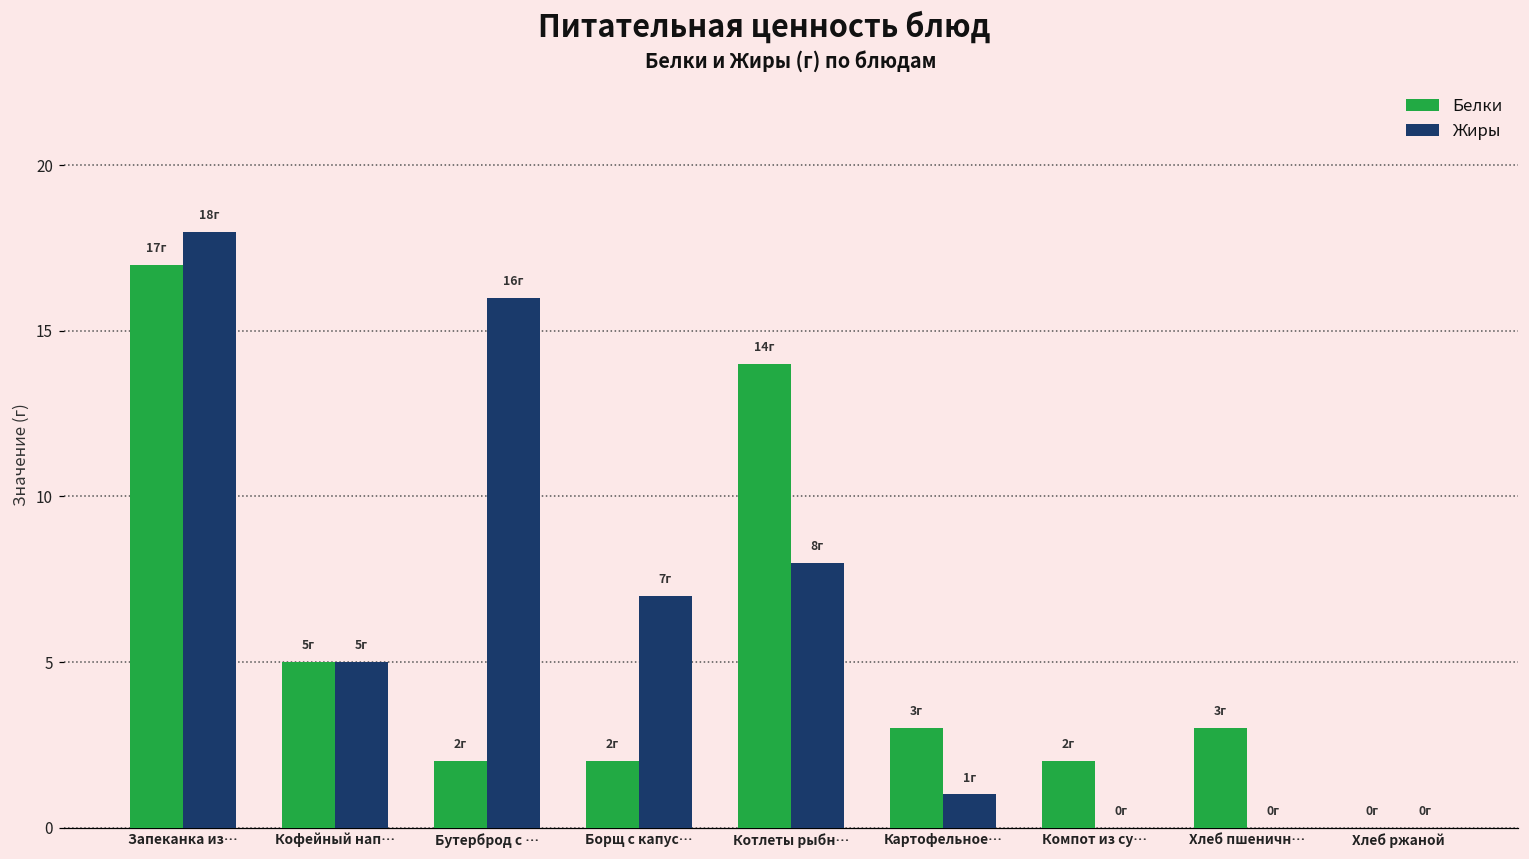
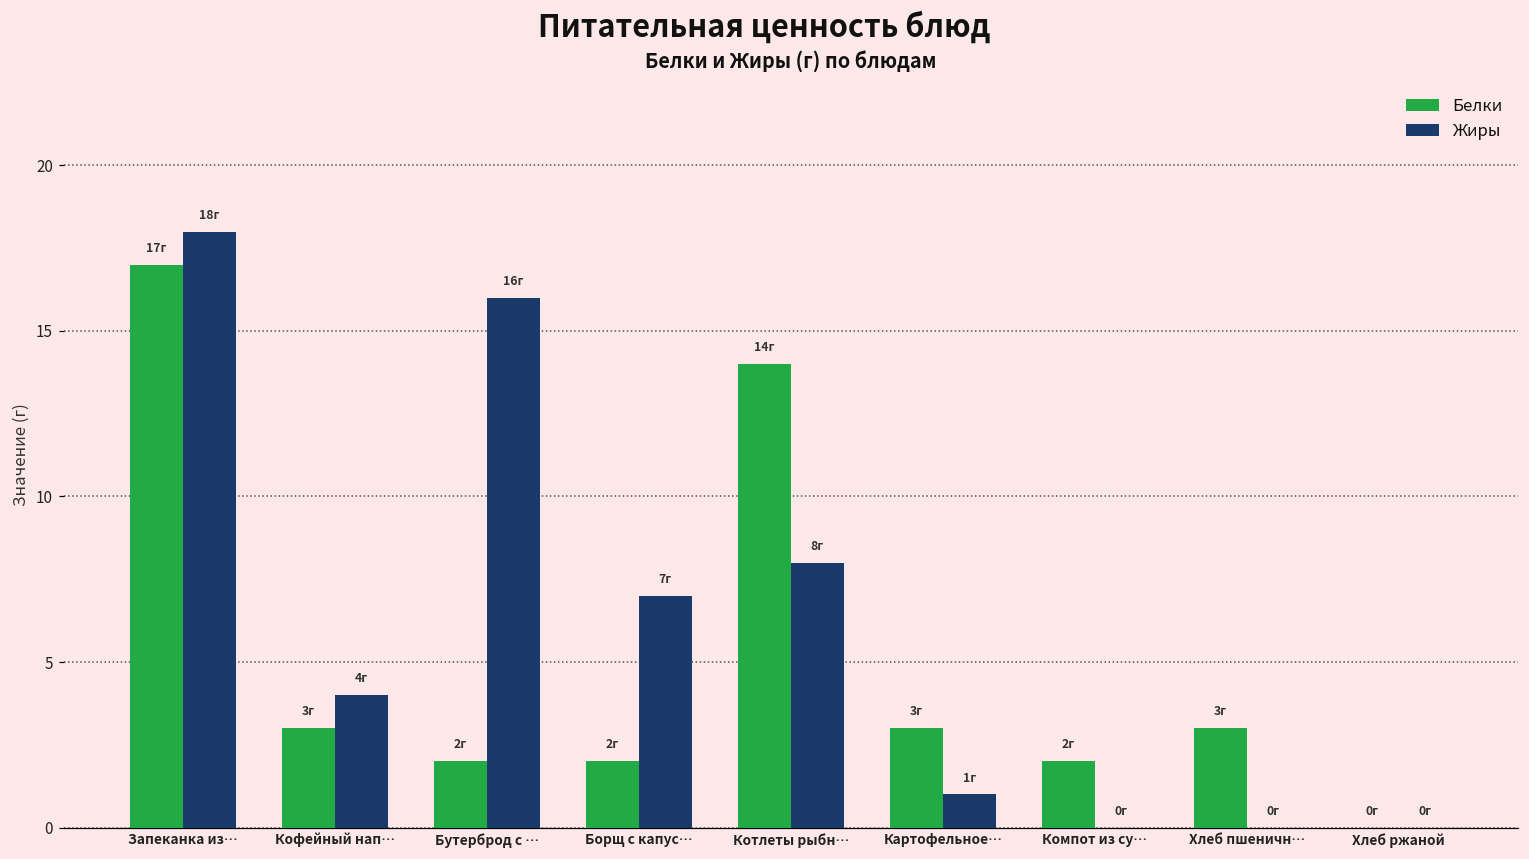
Белки, Кофейный нап…: 5г -> 3г
Жиры, Кофейный нап…: 5г -> 4г
